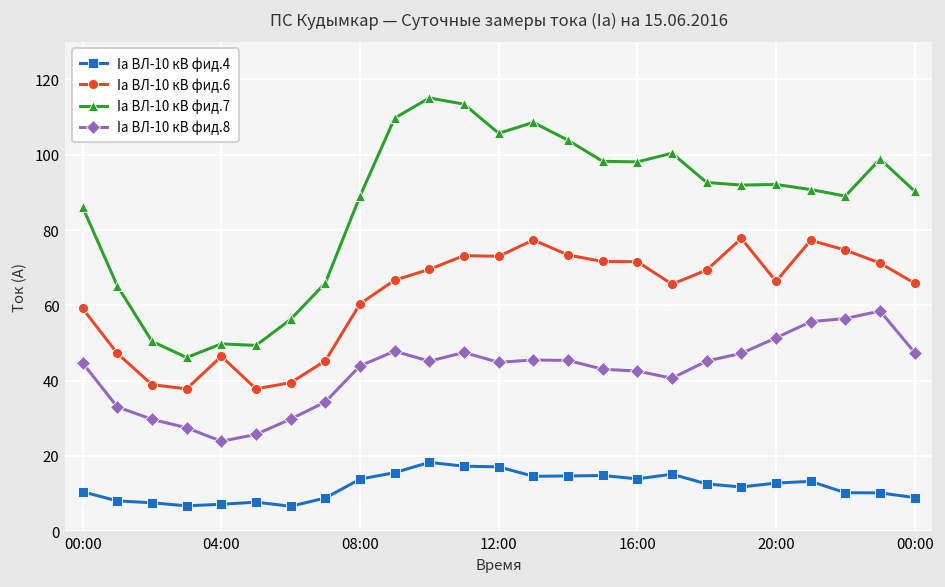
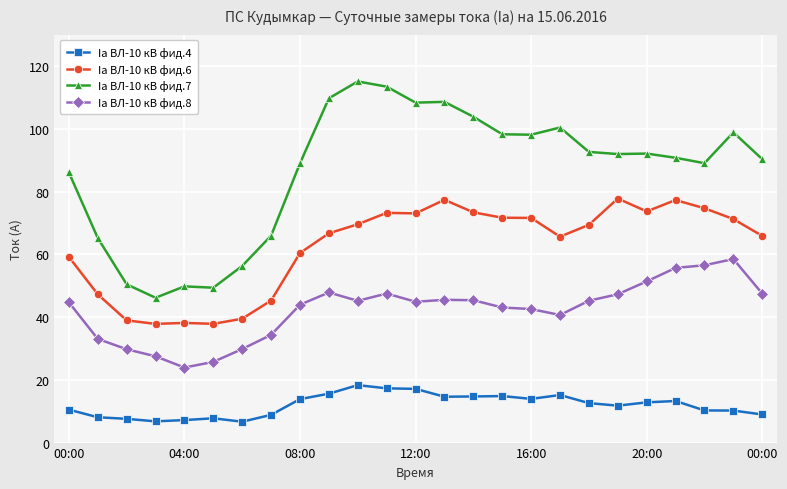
Ia ВЛ-10 кВ фид.6, 04:00: 46 -> 38
Ia ВЛ-10 кВ фид.7, 12:00: 106 -> 108
Ia ВЛ-10 кВ фид.6, 20:00: 66 -> 74
